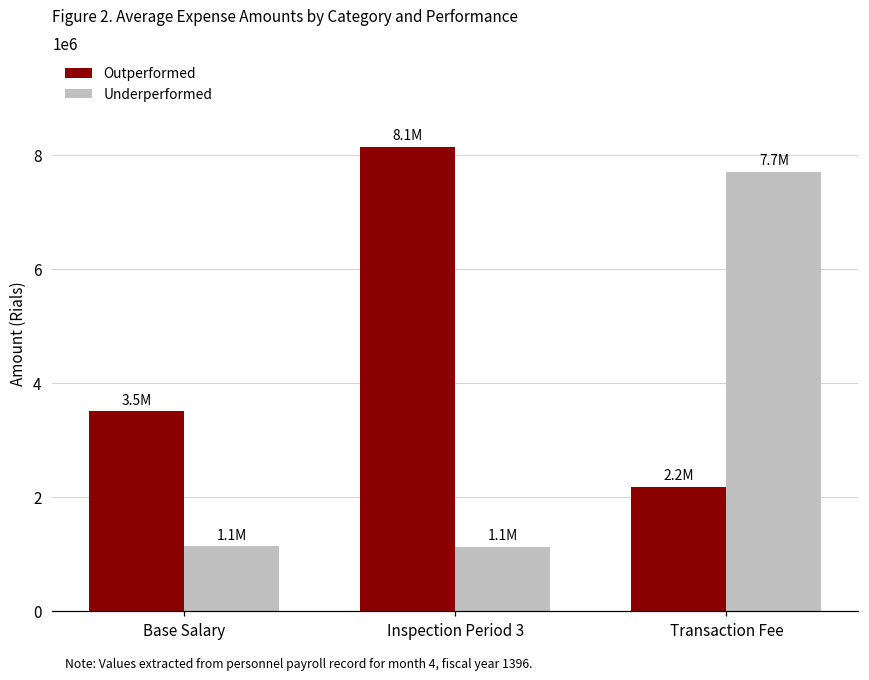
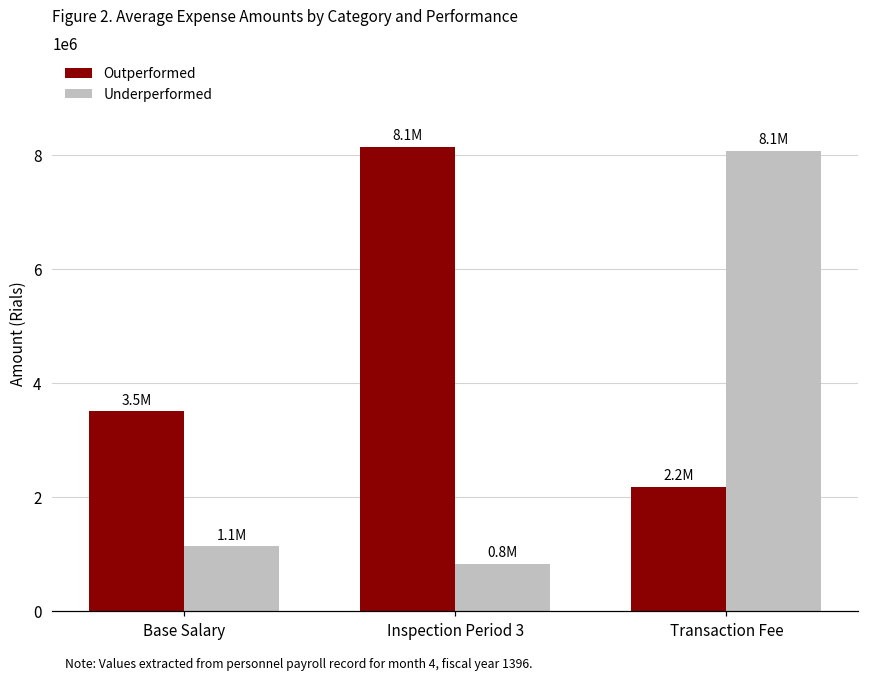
Underperformed, Inspection Period 3: 1.1M -> 0.8M
Underperformed, Transaction Fee: 7.7M -> 8.1M
